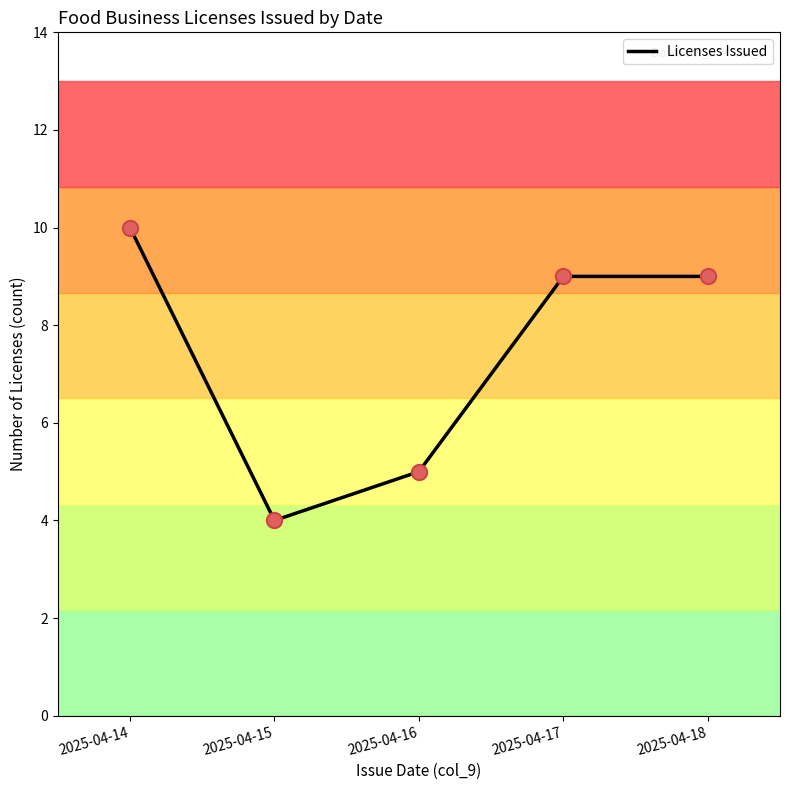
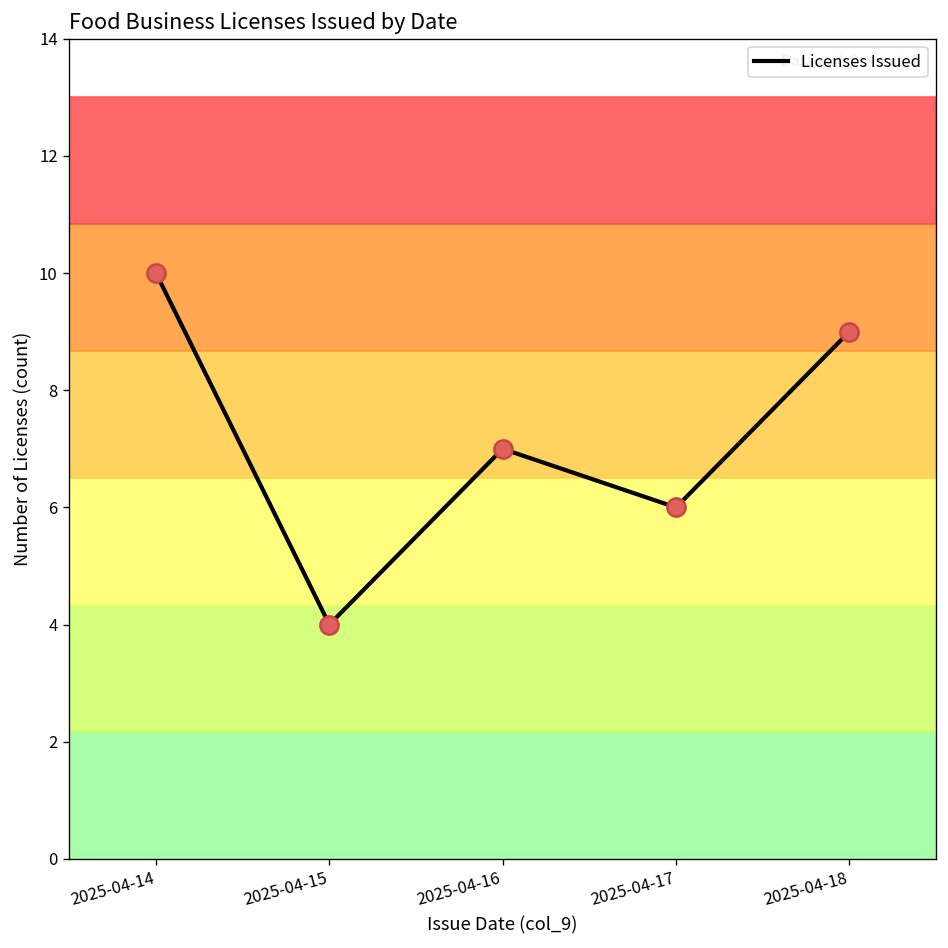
2025-04-16: 5 -> 7
2025-04-17: 9 -> 6
